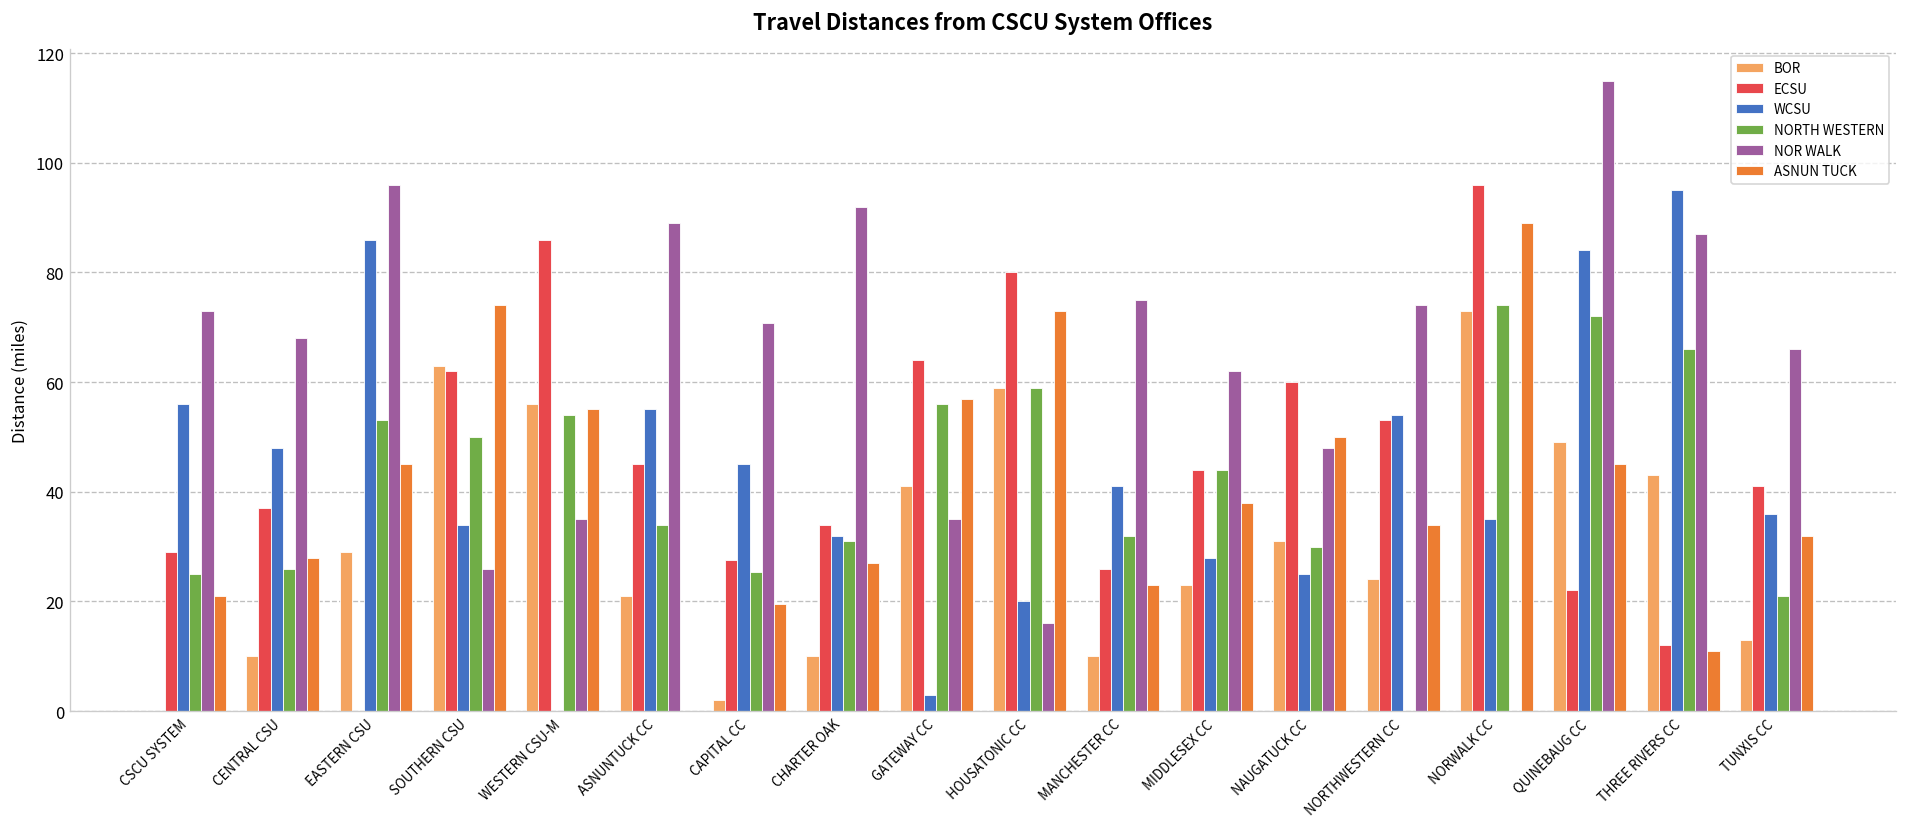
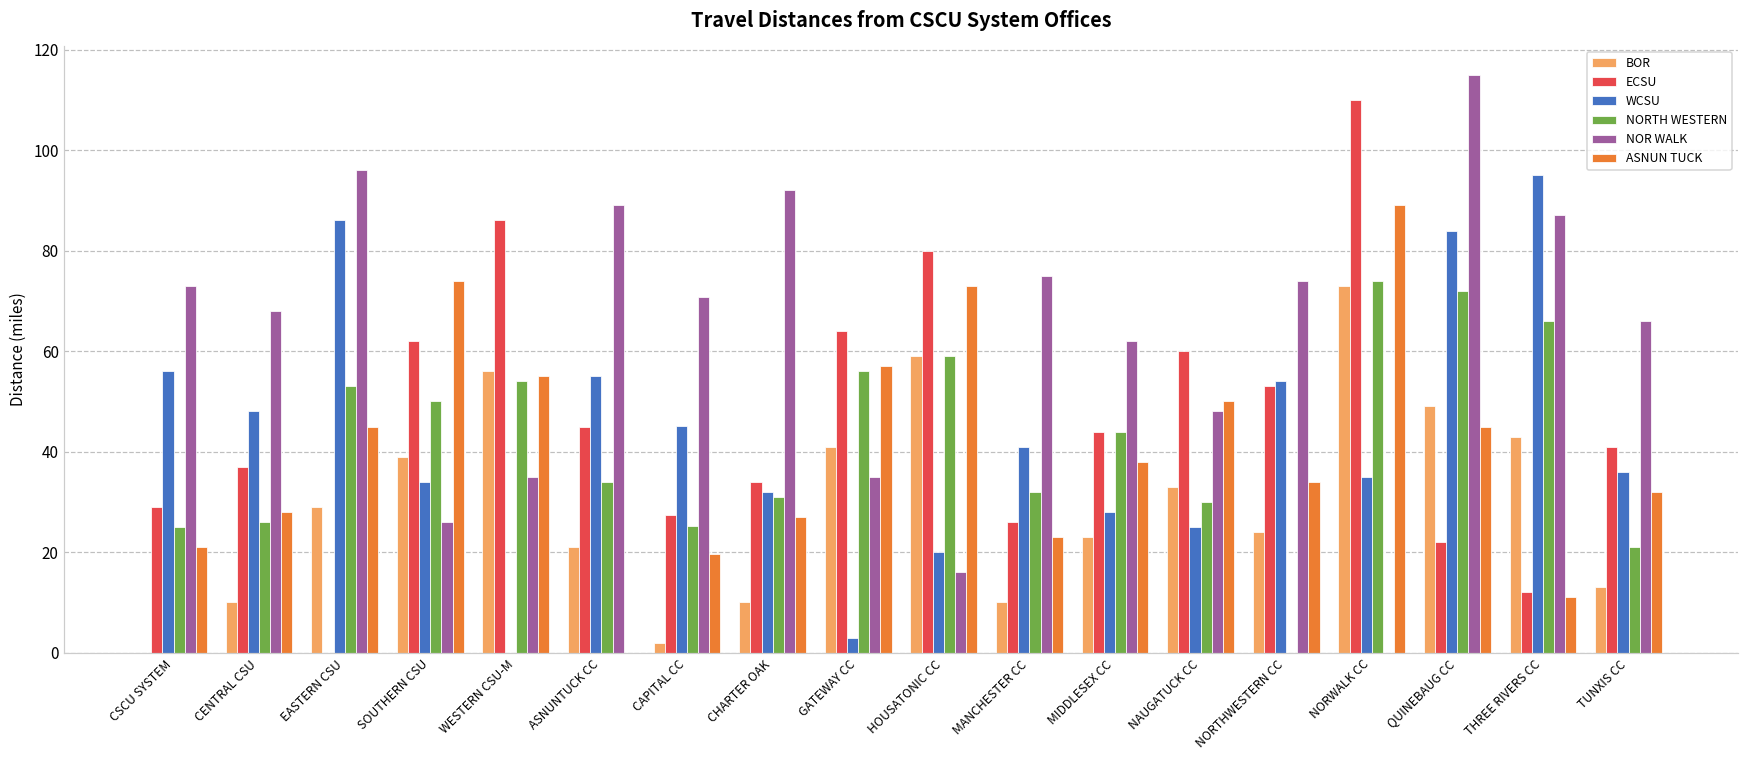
BOR, SOUTHERN CSU: 63 -> 39
BOR, NAUGATUCK CC: 31 -> 33
ECSU, NORWALK CC: 96 -> 110
